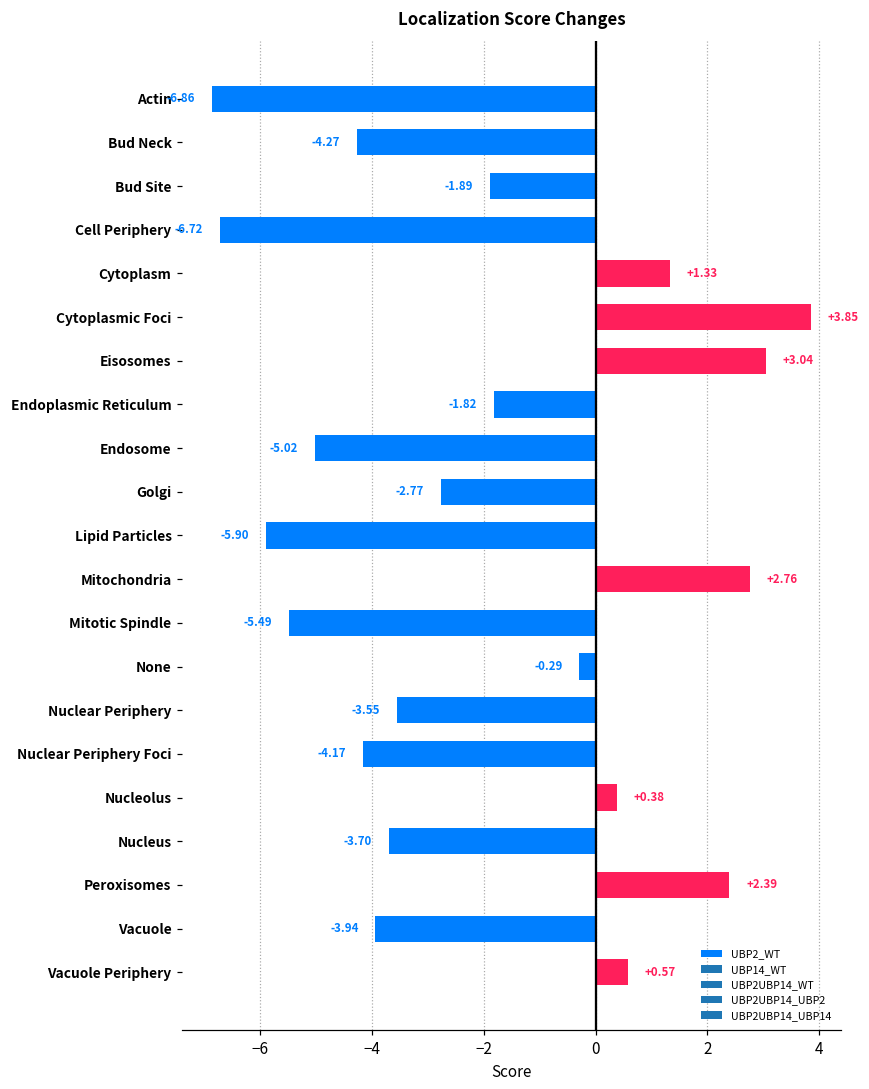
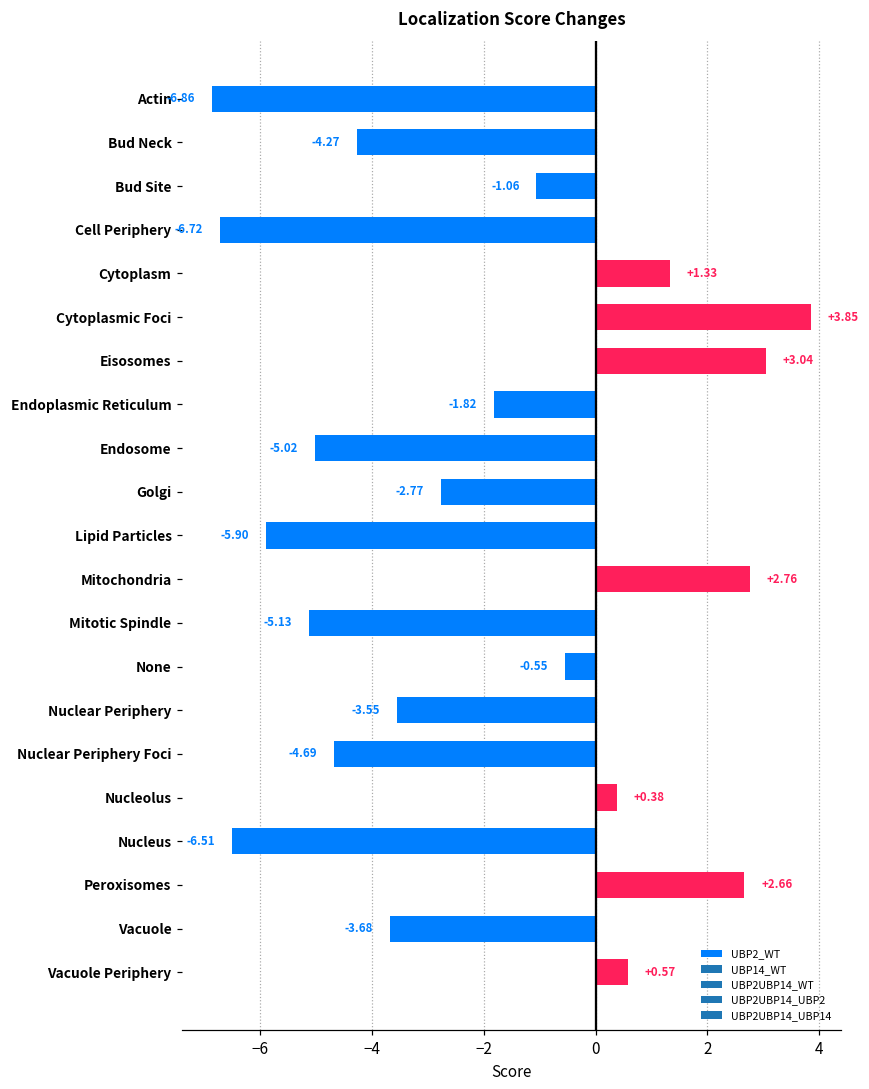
Bud Site: -1.89 -> -1.06
Mitotic Spindle: -5.49 -> -5.13
None: -0.29 -> -0.55
Nuclear Periphery Foci: -4.17 -> -4.69
Nucleus: -3.70 -> -6.51
Peroxisomes: +2.39 -> +2.66
Vacuole: -3.94 -> -3.68
